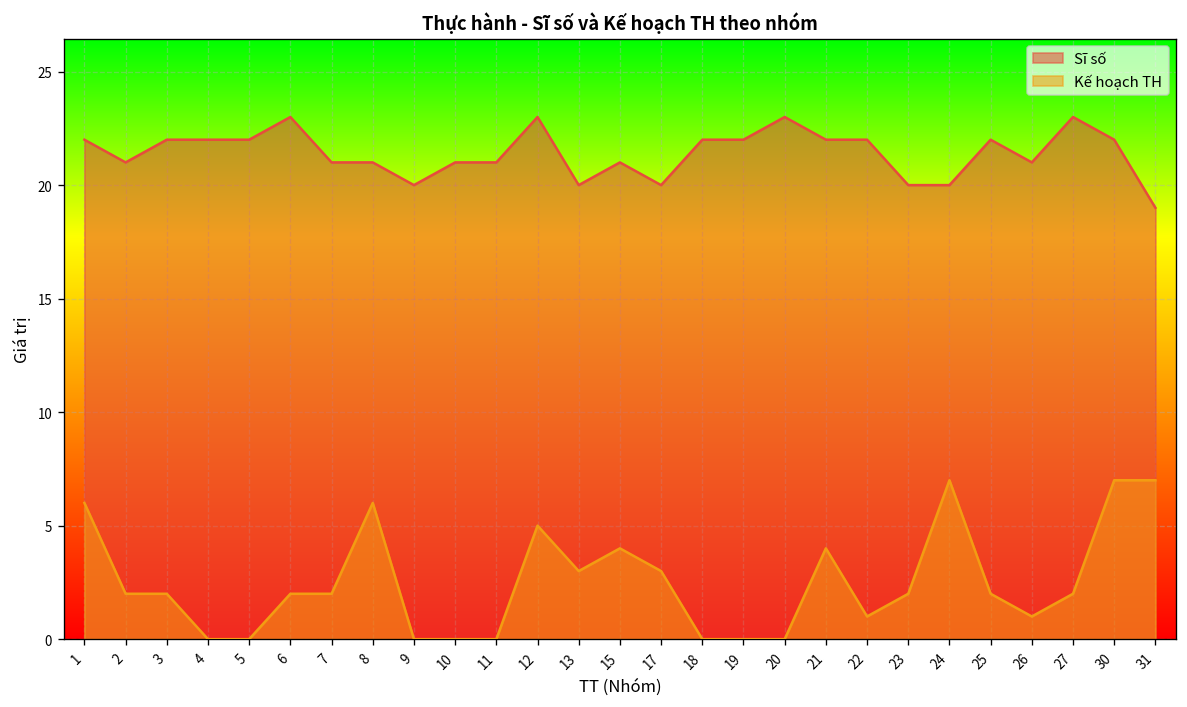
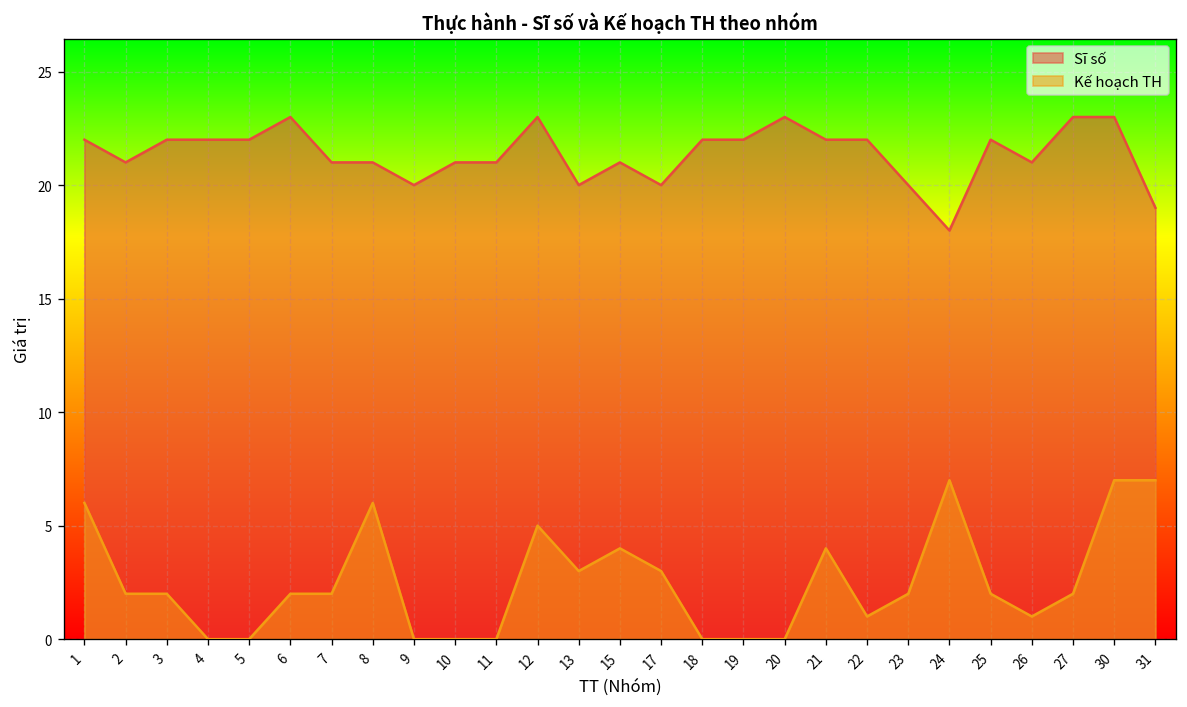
Sĩ số, 24: 20 -> 18
Sĩ số, 30: 22 -> 23
